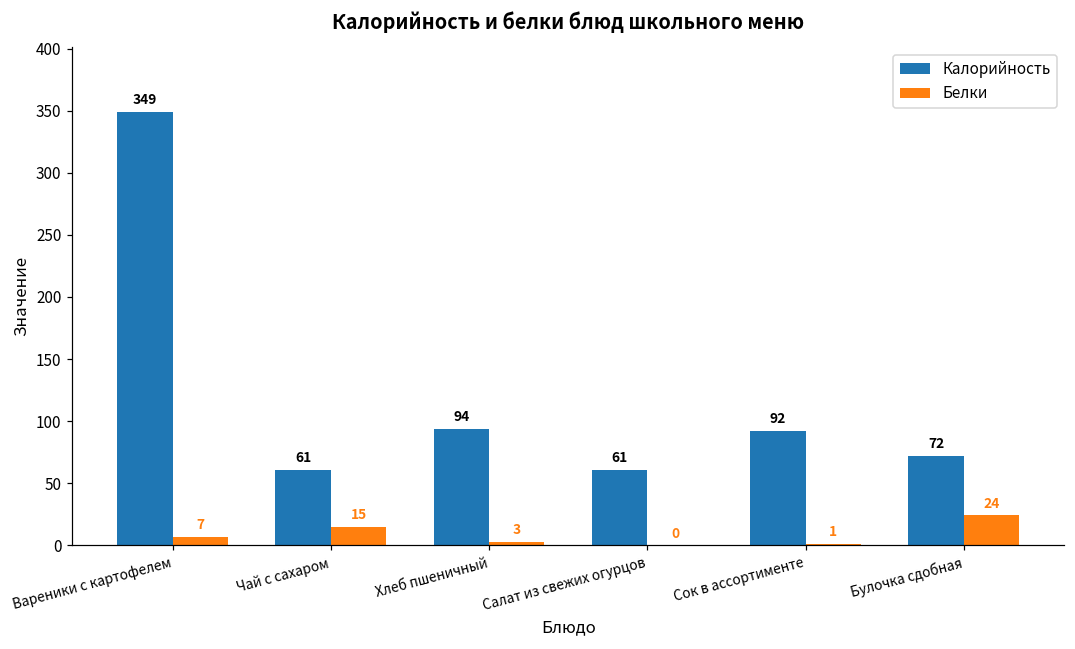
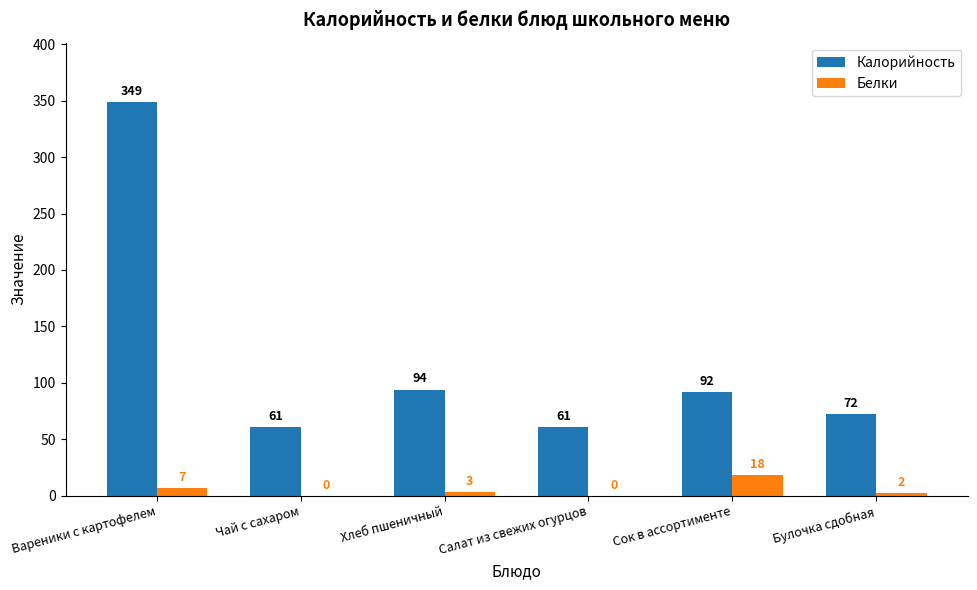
Белки, Чай с сахаром: 15 -> 0
Белки, Сок в ассортименте: 1 -> 18
Белки, Булочка сдобная: 24 -> 2
